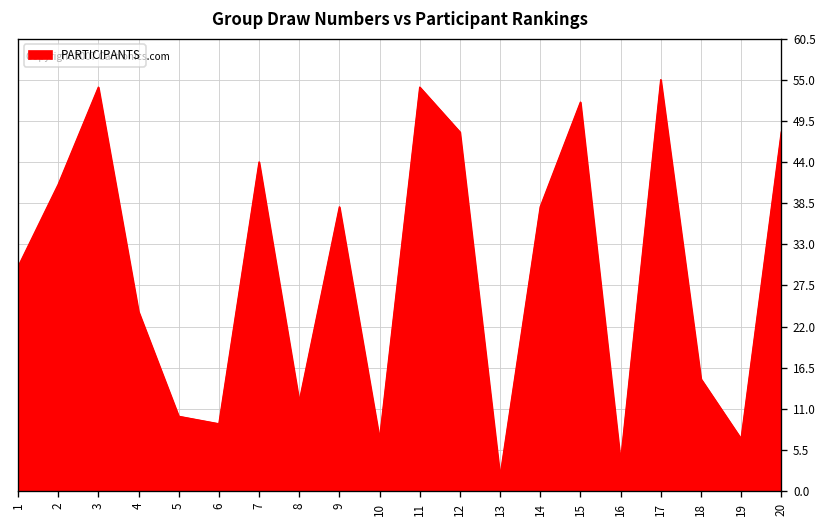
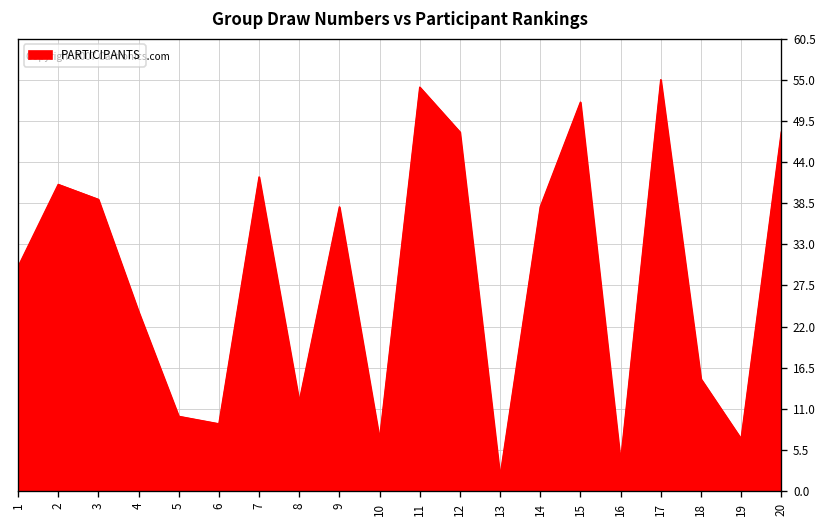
3: 54 -> 39
7: 44 -> 42
